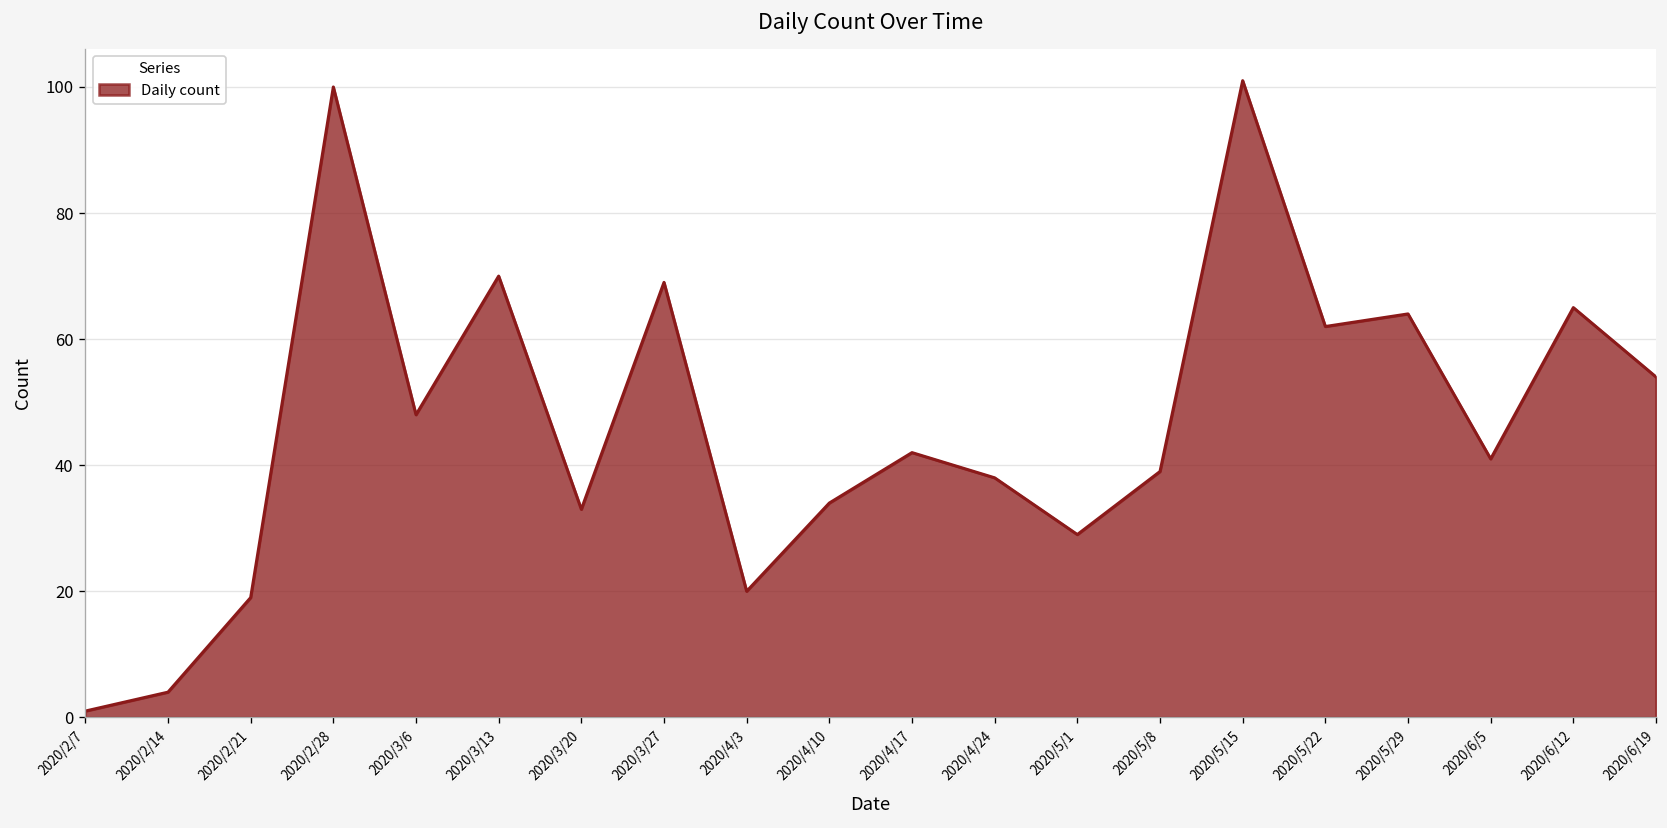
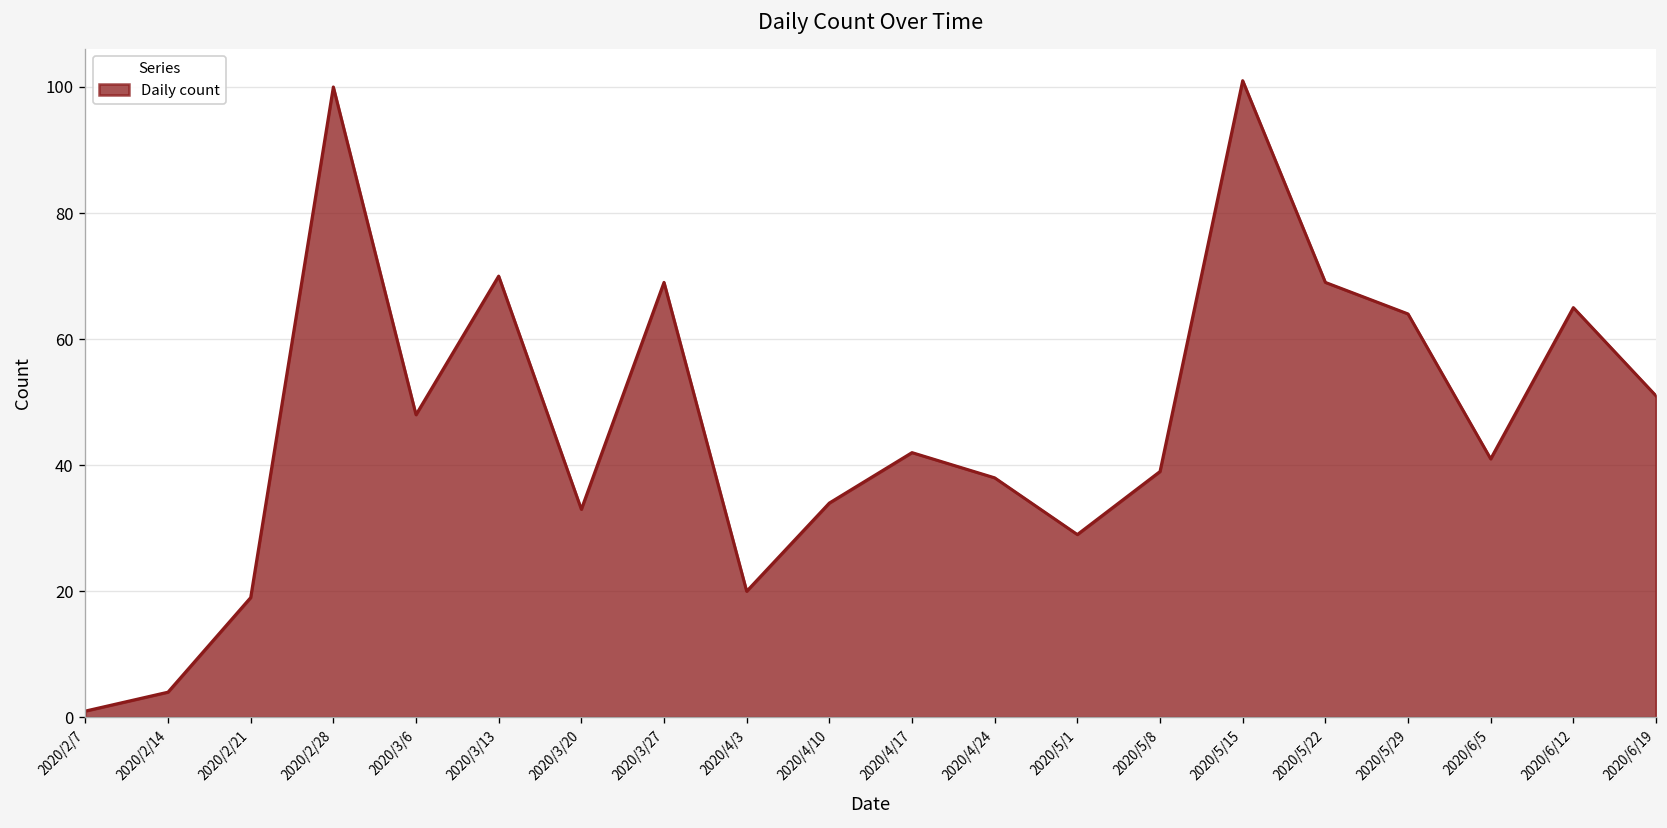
2020/5/22: 62 -> 69
2020/6/19: 54 -> 51
